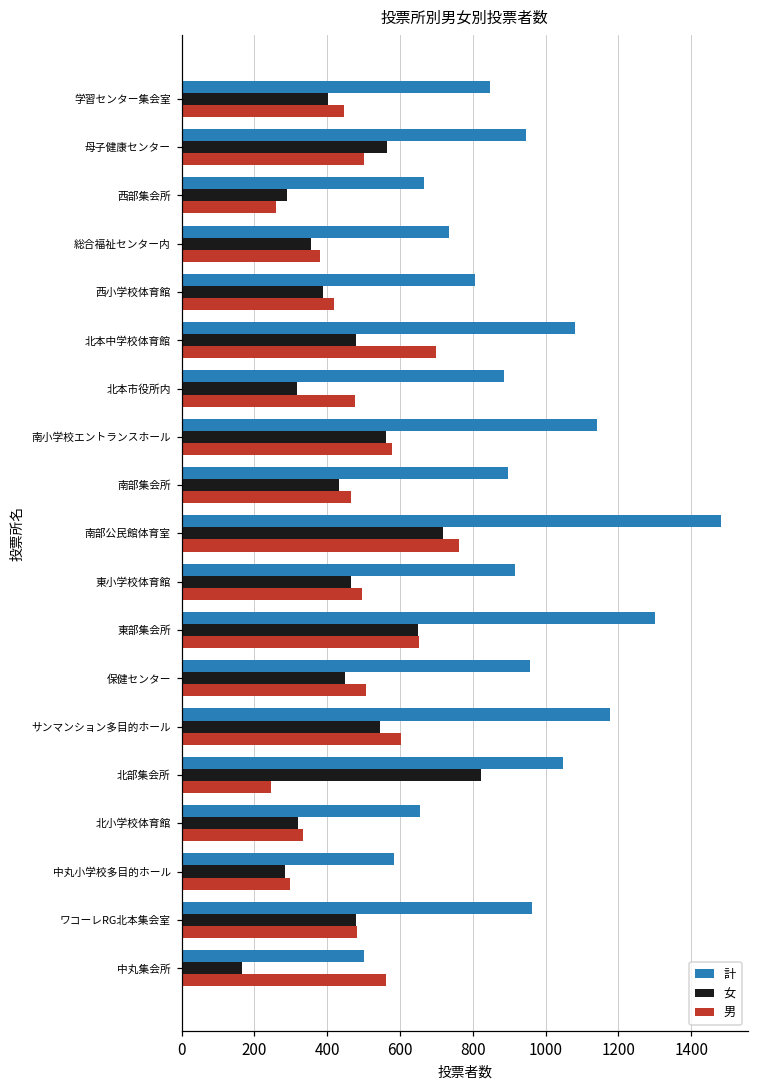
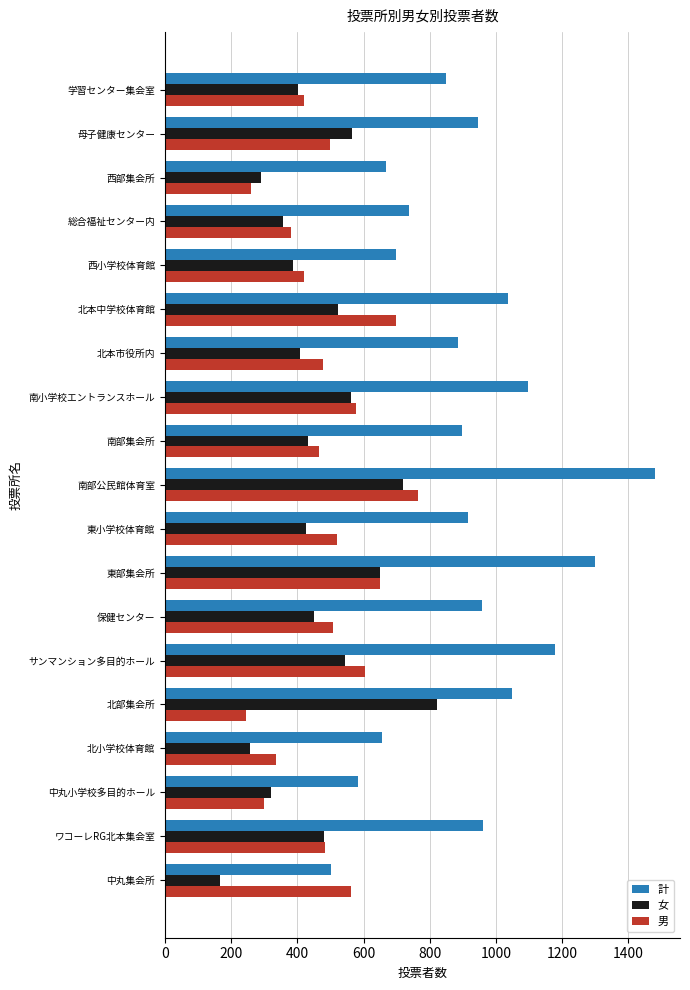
男, 学習センター集会室: 450 -> 420
計, 西小学校体育館: 810 -> 700
計, 北本中学校体育館: 1080 -> 1040
女, 北本中学校体育館: 480 -> 520
女, 北本市役所内: 320 -> 410
計, 南小学校エントランスホール: 1140 -> 1100
女, 東小学校体育館: 470 -> 430
男, 東小学校体育館: 500 -> 520
女, 北小学校体育館: 320 -> 260
女, 中丸小学校多目的ホール: 290 -> 320
